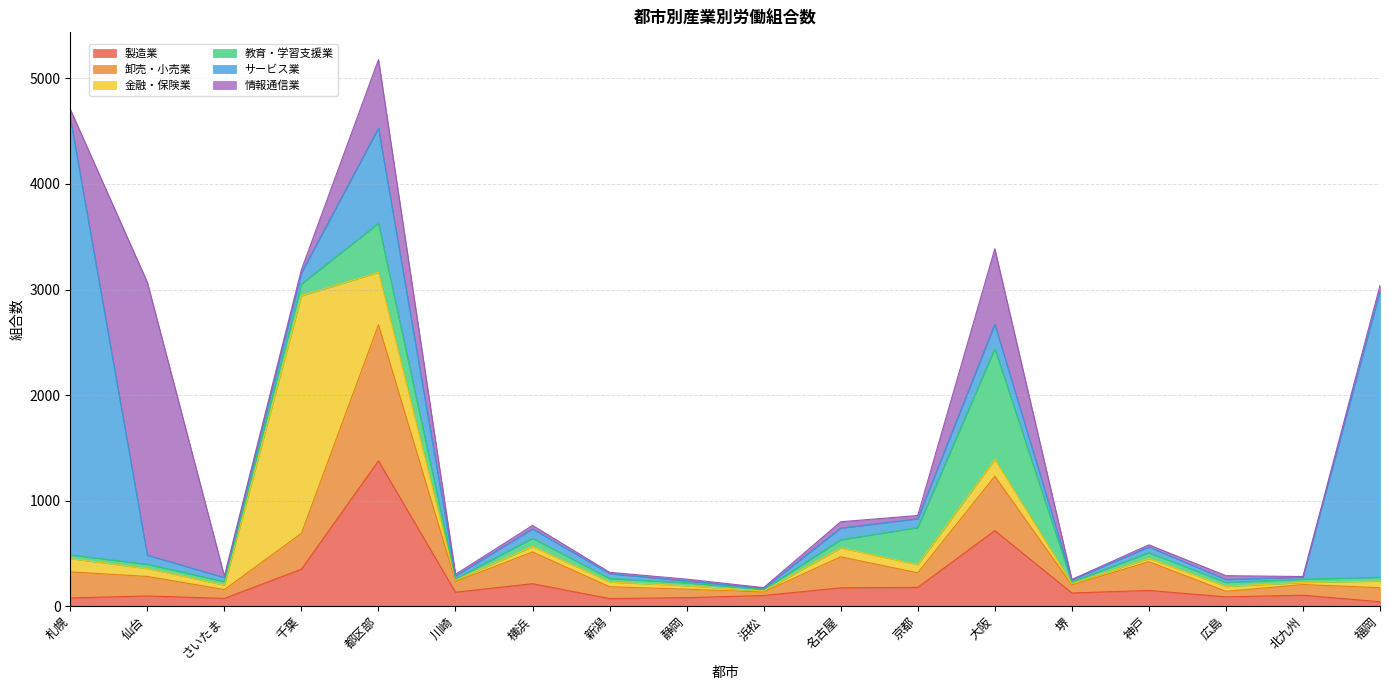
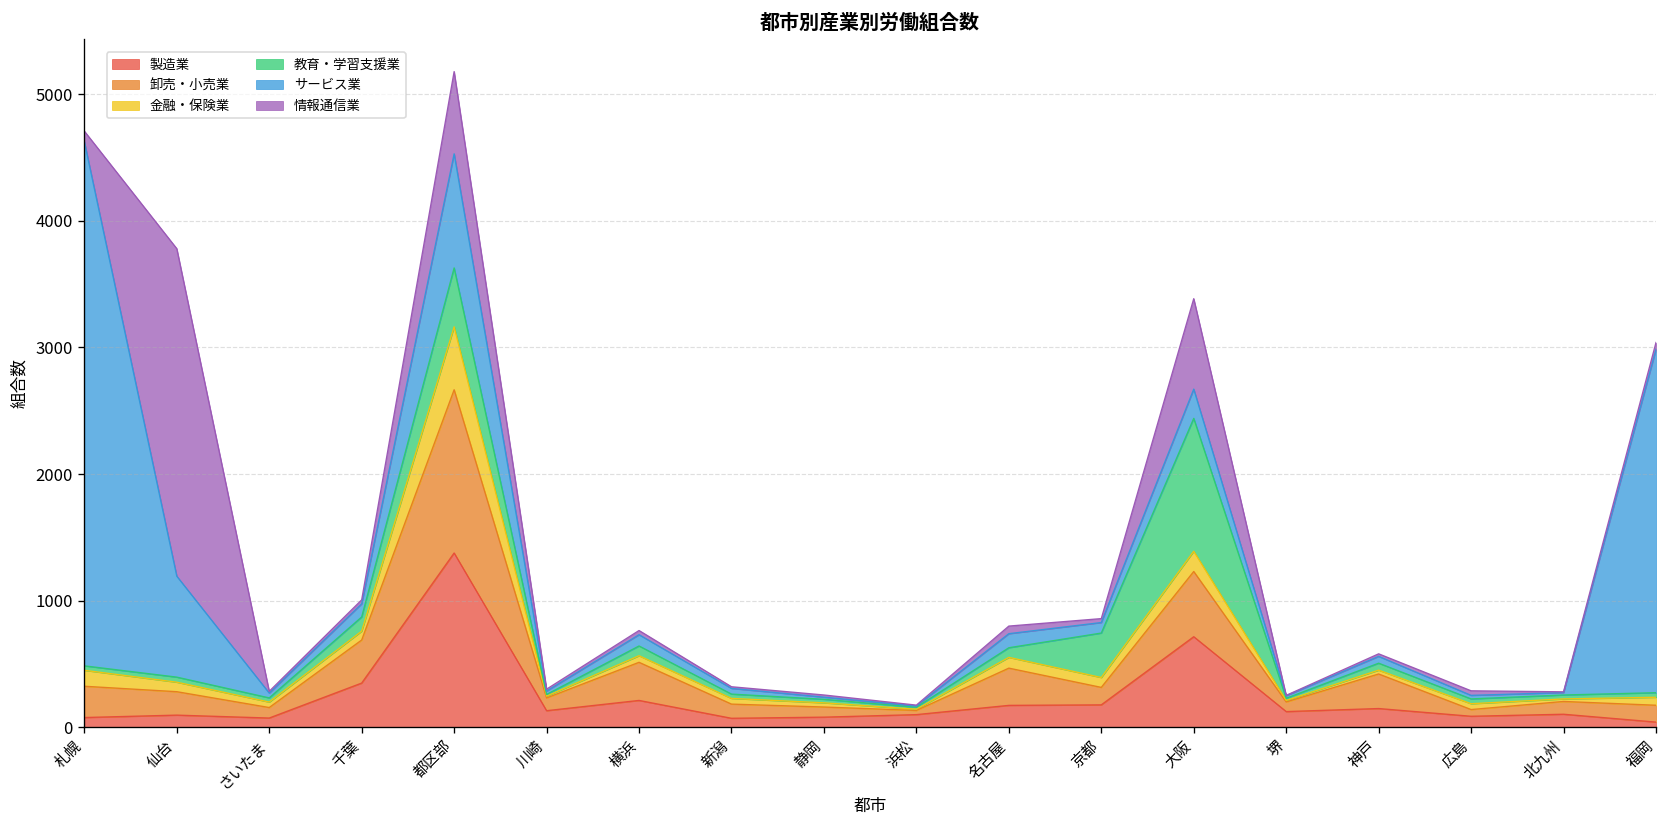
サービス業, 仙台: 90 -> 800
金融・保険業, 千葉: 2250 -> 70
